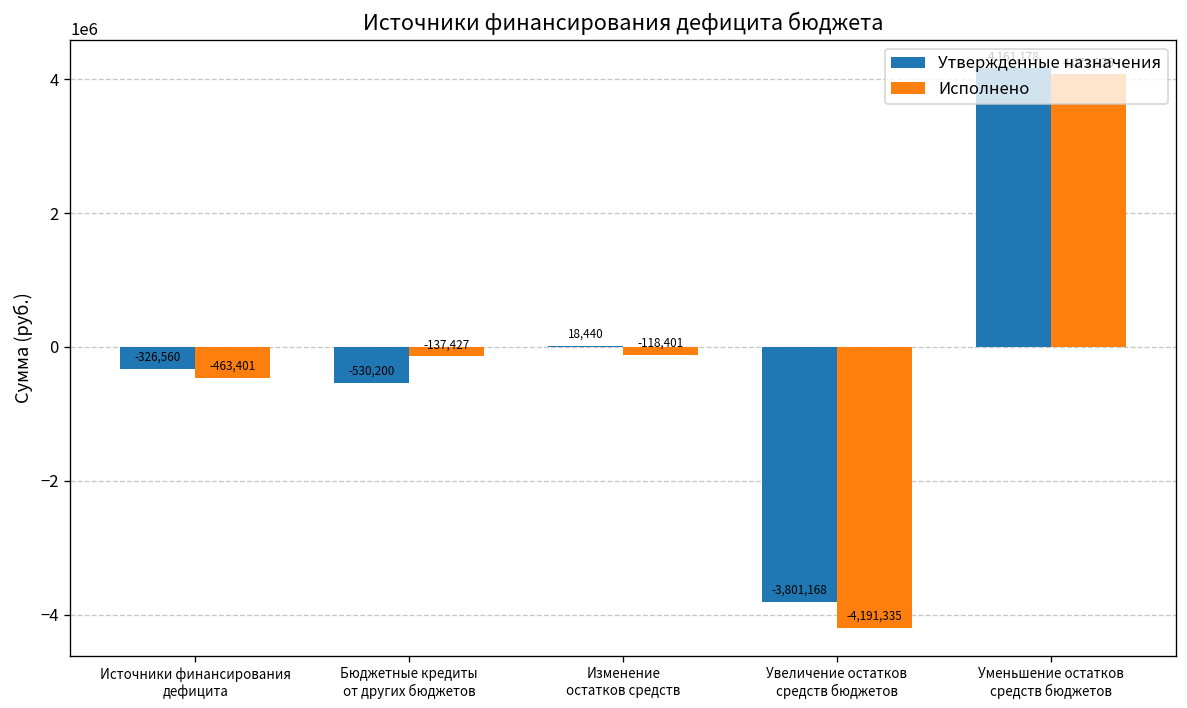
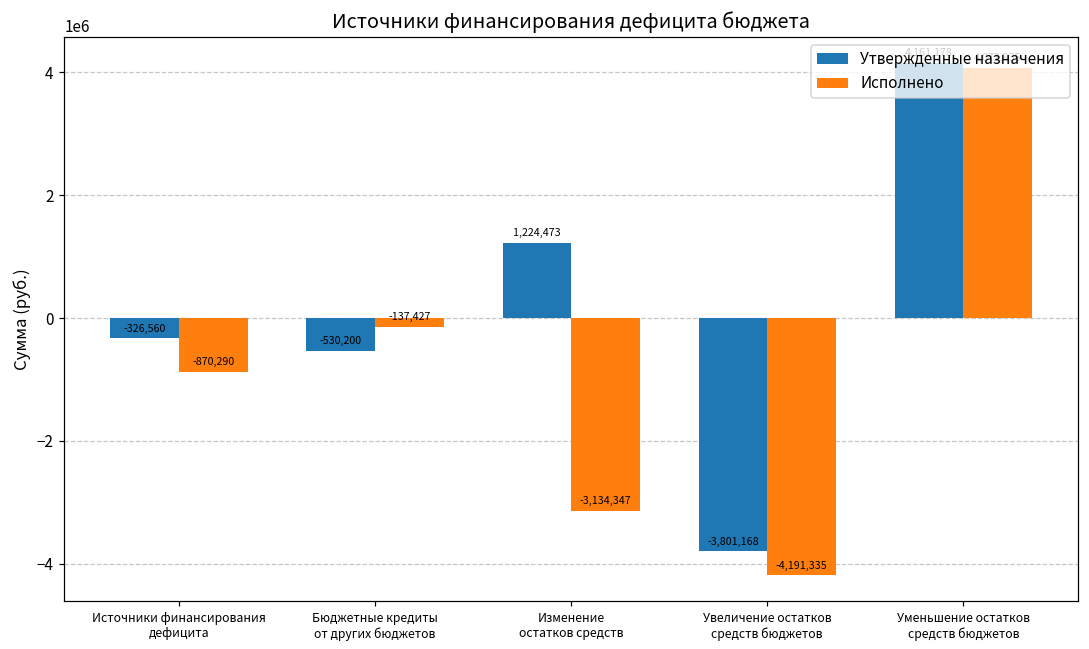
Исполнено, Источники финансирования дефицита: -463,401 -> -870,290
Утвержденные назначения, Изменение остатков средств: 18,440 -> 1,224,473
Исполнено, Изменение остатков средств: -118,401 -> -3,134,347
